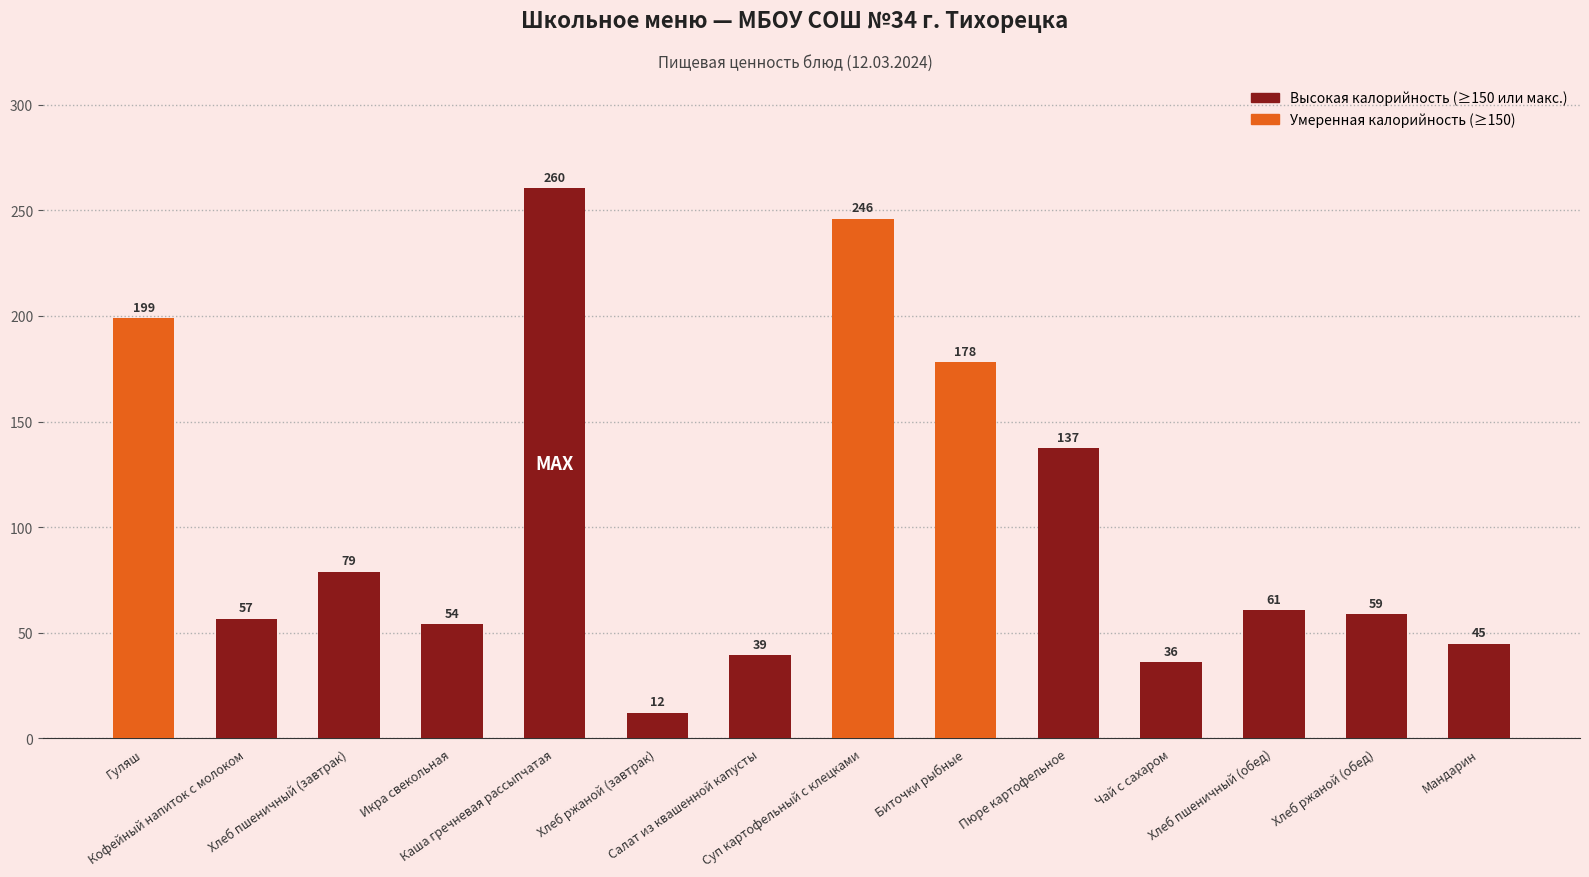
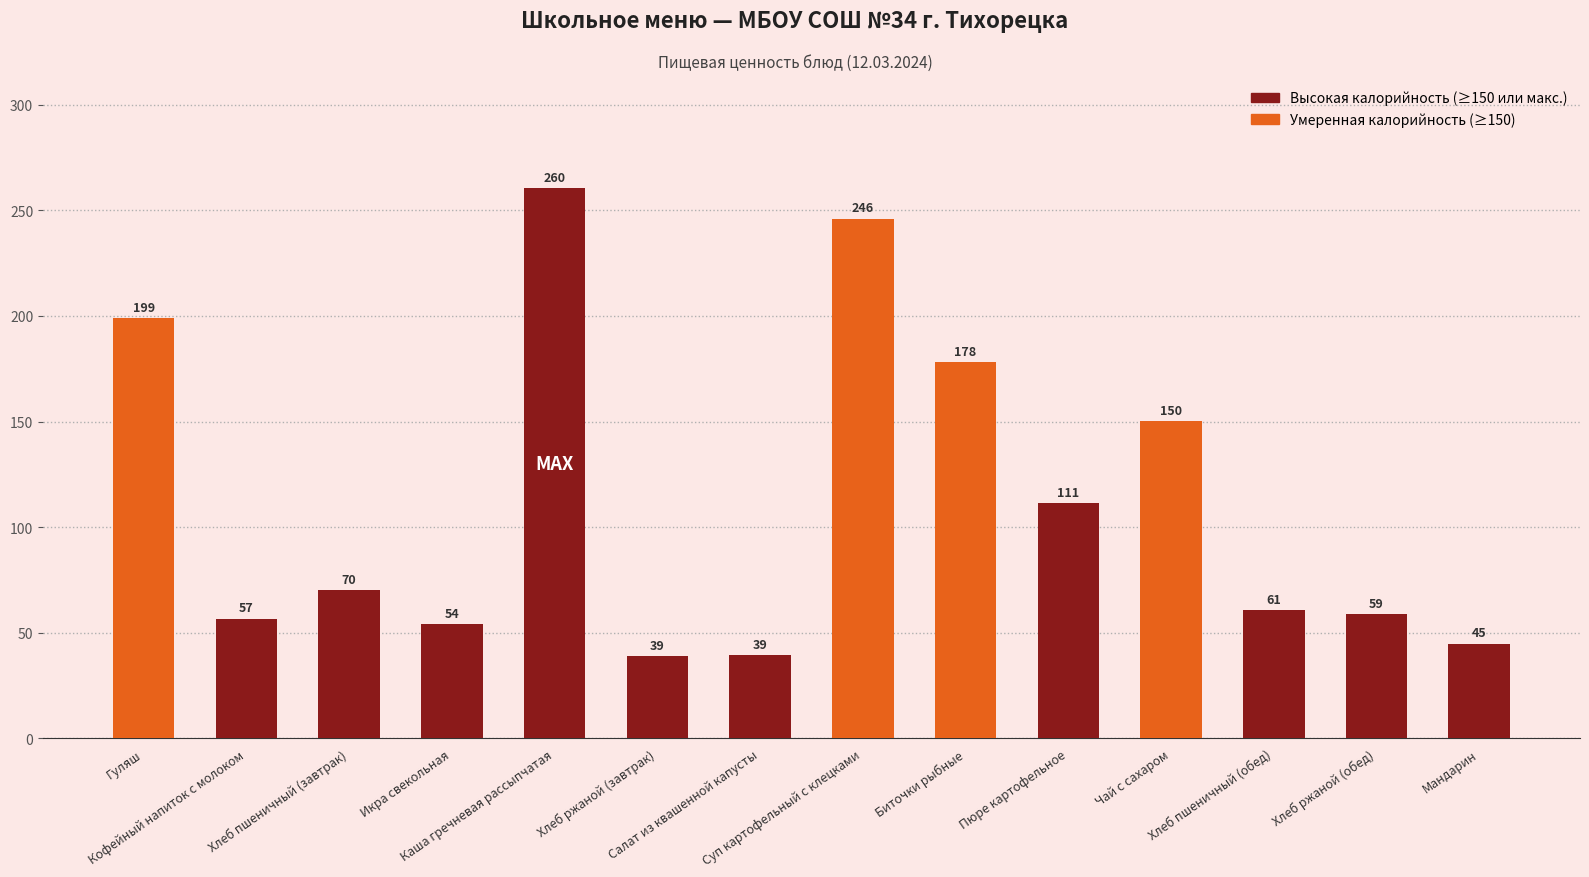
Хлеб пшеничный (завтрак): 79 -> 70
Хлеб ржаной (завтрак): 12 -> 39
Пюре картофельное: 137 -> 111
Чай с сахаром: 36 -> 150
